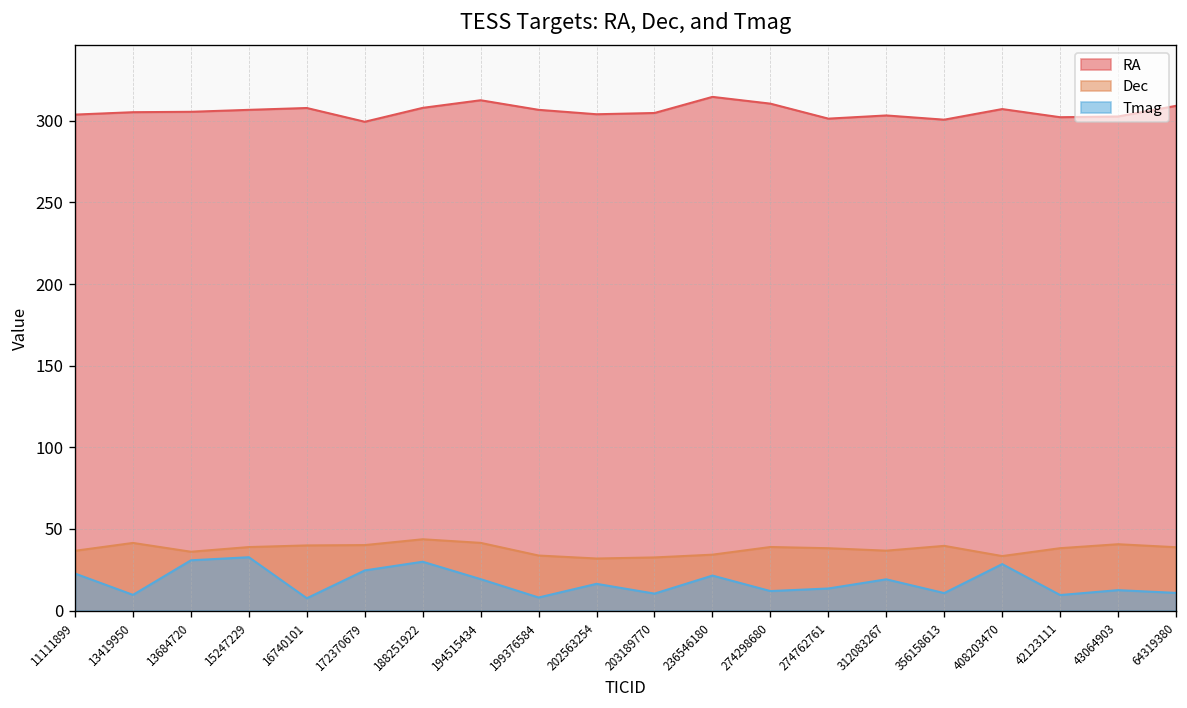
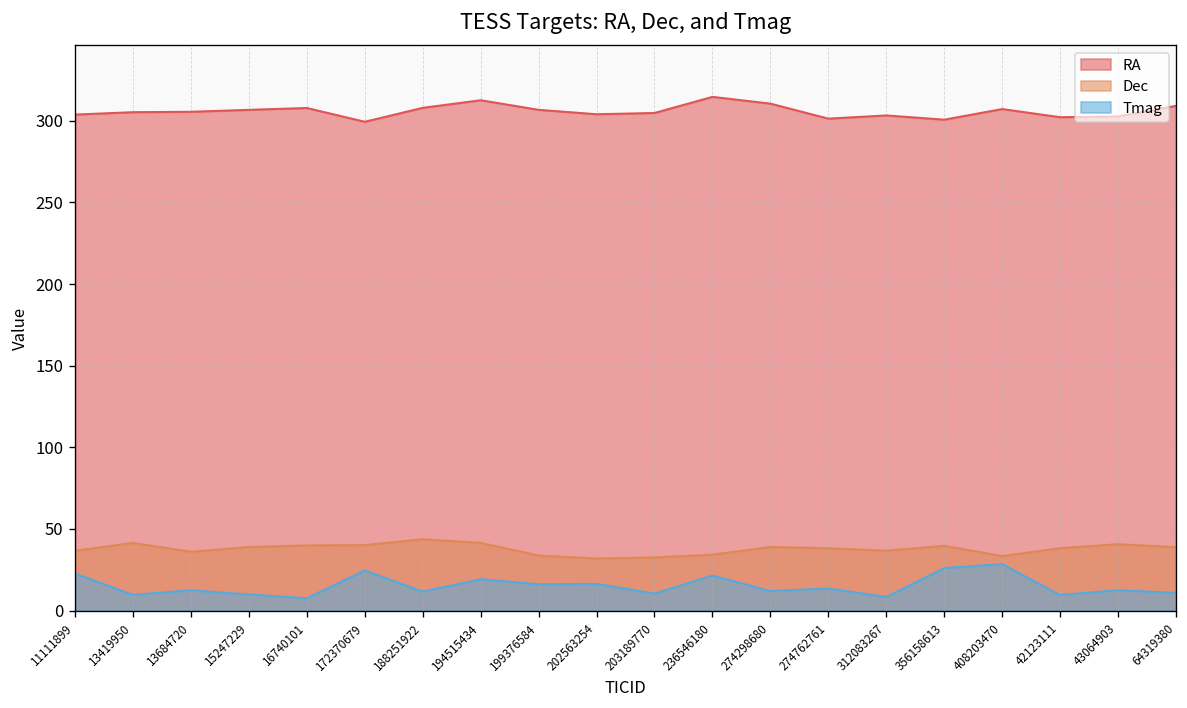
Tmag, 13684720: 31 -> 12
Tmag, 15247229: 33 -> 10
Tmag, 188251922: 30 -> 12
Tmag, 199376584: 8 -> 16
Tmag, 312083267: 19 -> 8
Tmag, 356158613: 11 -> 26
